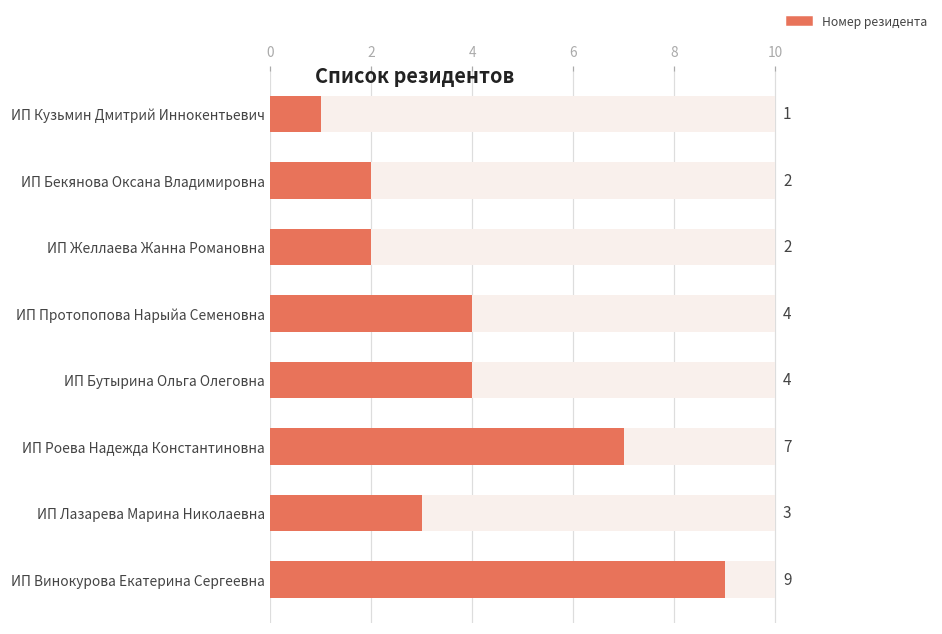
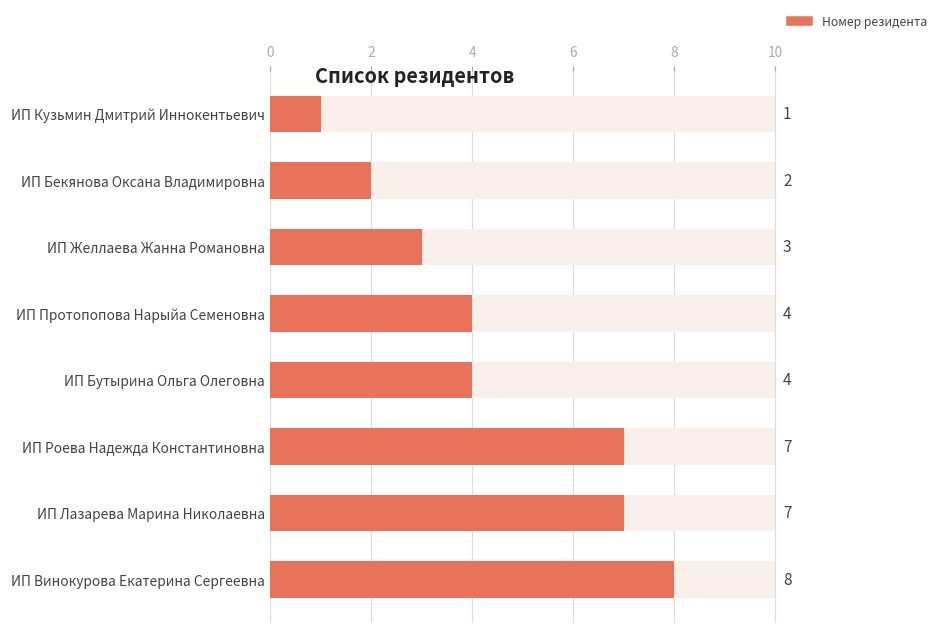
Номер резидента, ИП Желлаева Жанна Романовна: 2 -> 3
Номер резидента, ИП Лазарева Марина Николаевна: 3 -> 7
Номер резидента, ИП Винокурова Екатерина Сергеевна: 9 -> 8
